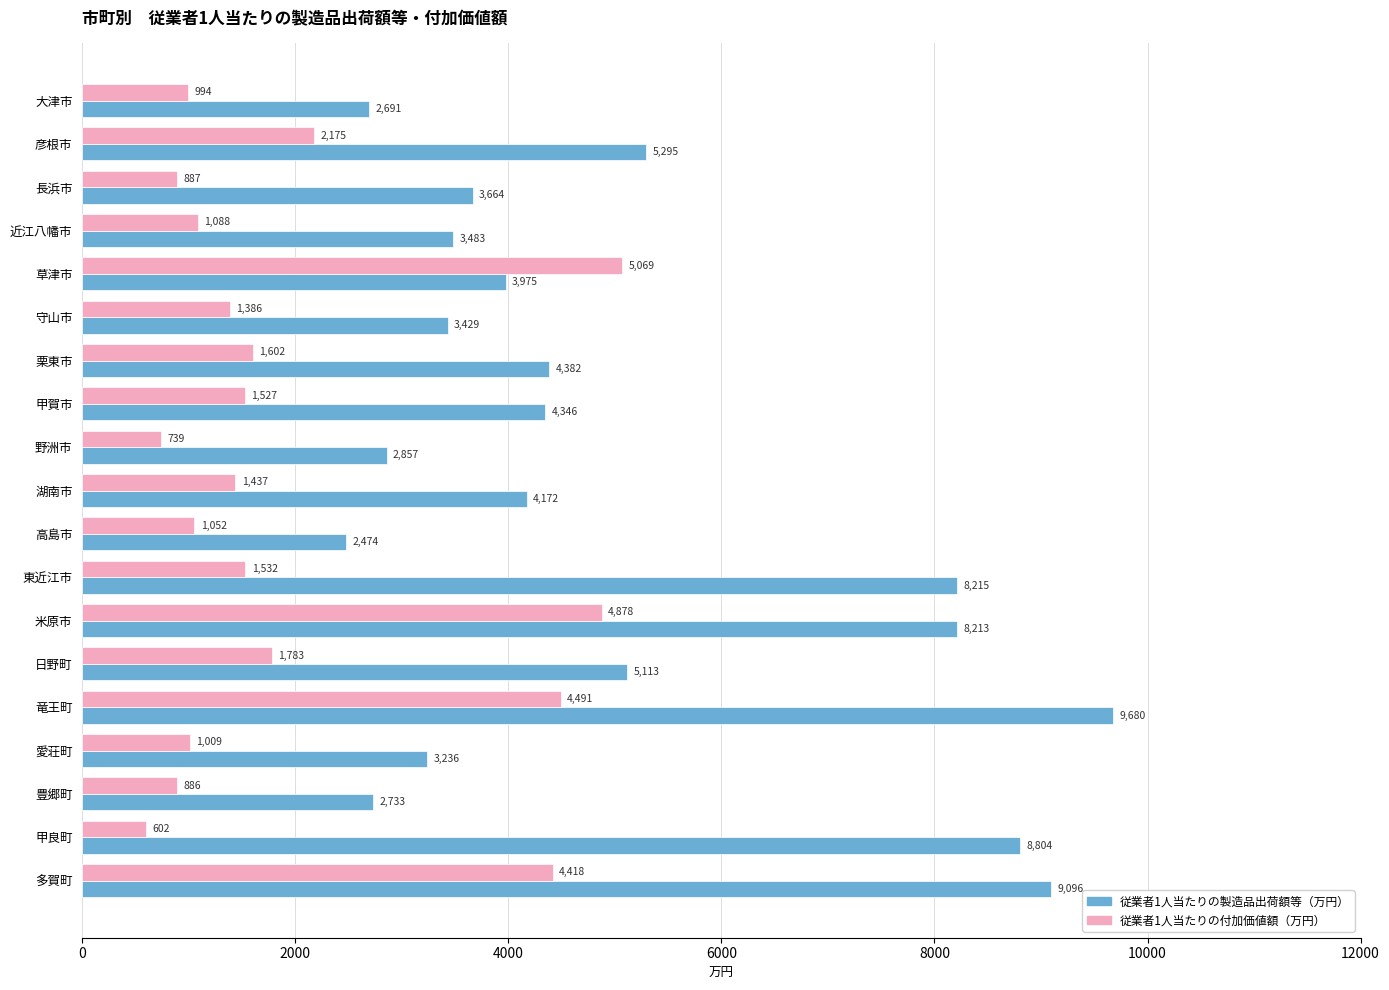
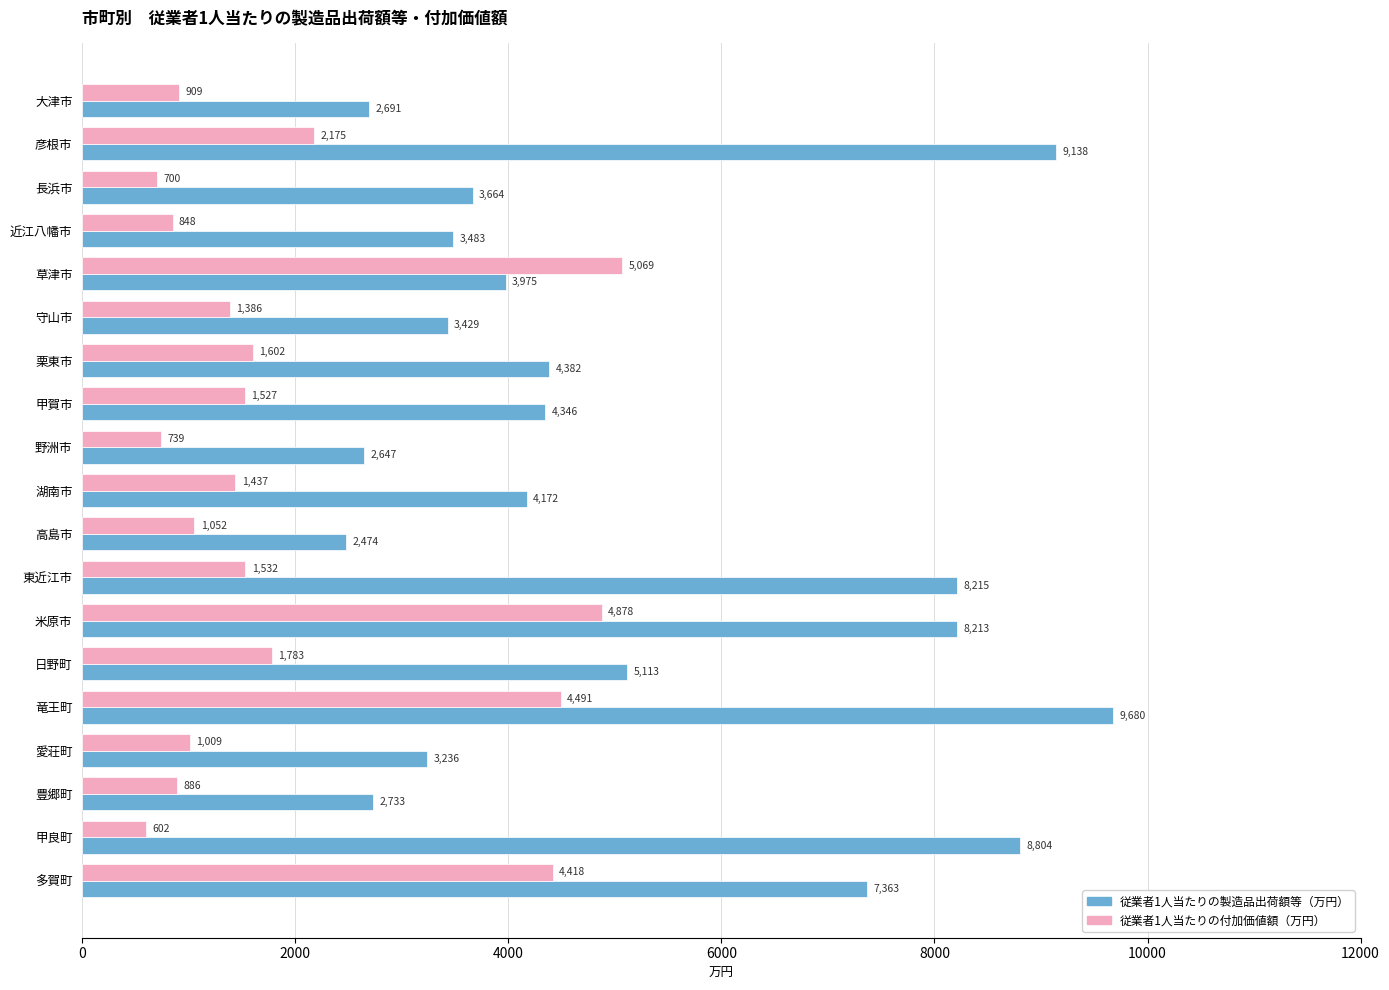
従業者1人当たりの付加価値額（万円）, 大津市: 994 -> 909
従業者1人当たりの製造品出荷額等（万円）, 彦根市: 5,295 -> 9,138
従業者1人当たりの付加価値額（万円）, 長浜市: 887 -> 700
従業者1人当たりの付加価値額（万円）, 近江八幡市: 1,088 -> 848
従業者1人当たりの製造品出荷額等（万円）, 野洲市: 2,857 -> 2,647
従業者1人当たりの製造品出荷額等（万円）, 多賀町: 9,096 -> 7,363
